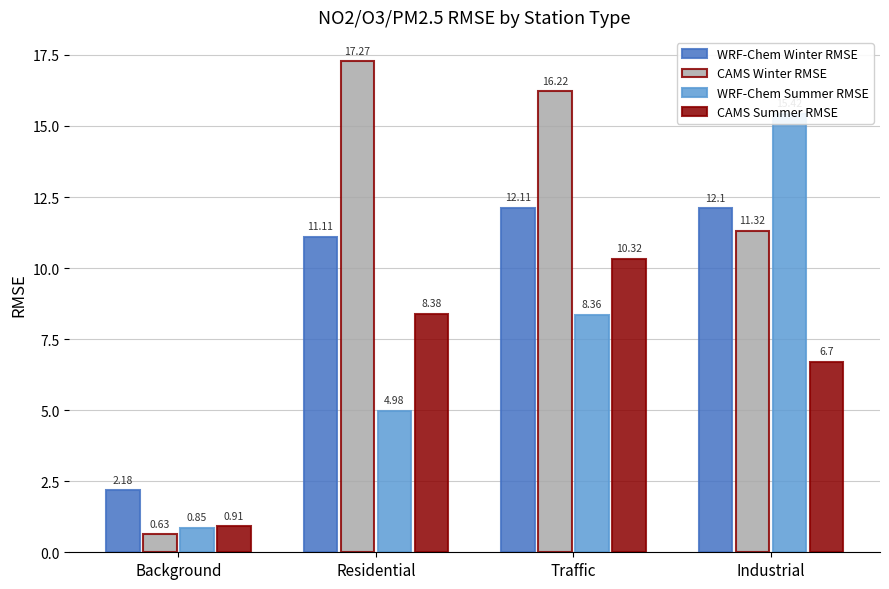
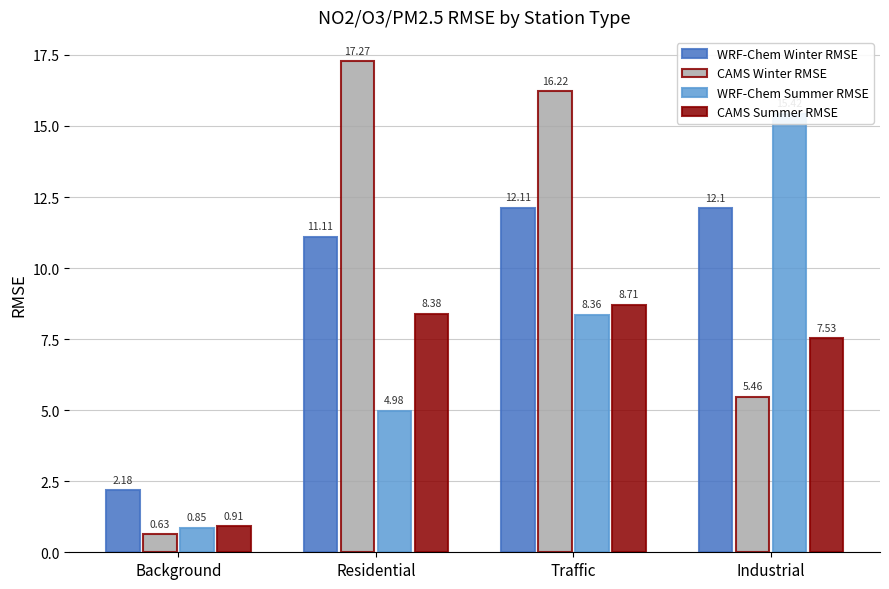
CAMS Summer RMSE, Traffic: 10.32 -> 8.71
CAMS Winter RMSE, Industrial: 11.32 -> 5.46
CAMS Summer RMSE, Industrial: 6.7 -> 7.53
